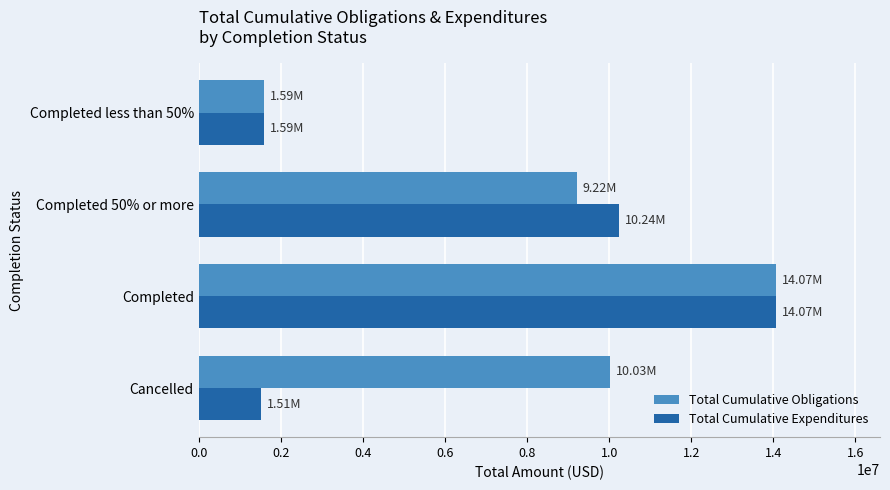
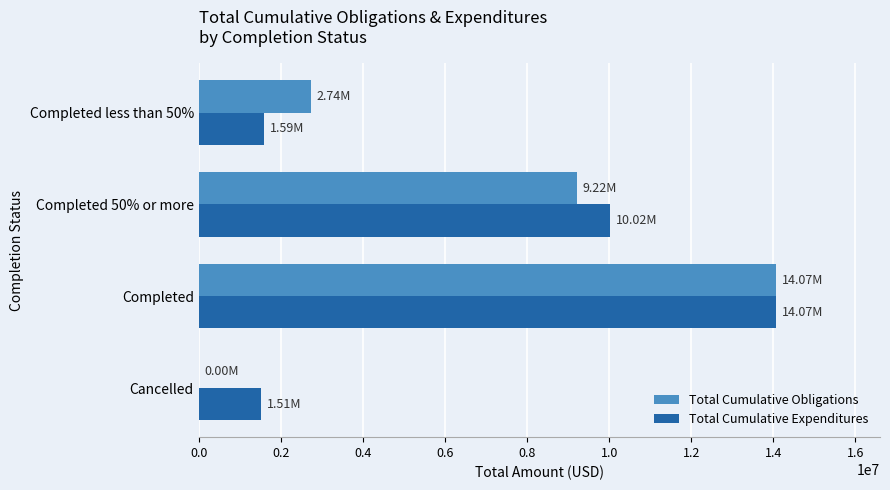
Total Cumulative Obligations, Completed less than 50%: 1.59M -> 2.74M
Total Cumulative Expenditures, Completed 50% or more: 10.24M -> 10.02M
Total Cumulative Obligations, Cancelled: 10.03M -> 0.00M
